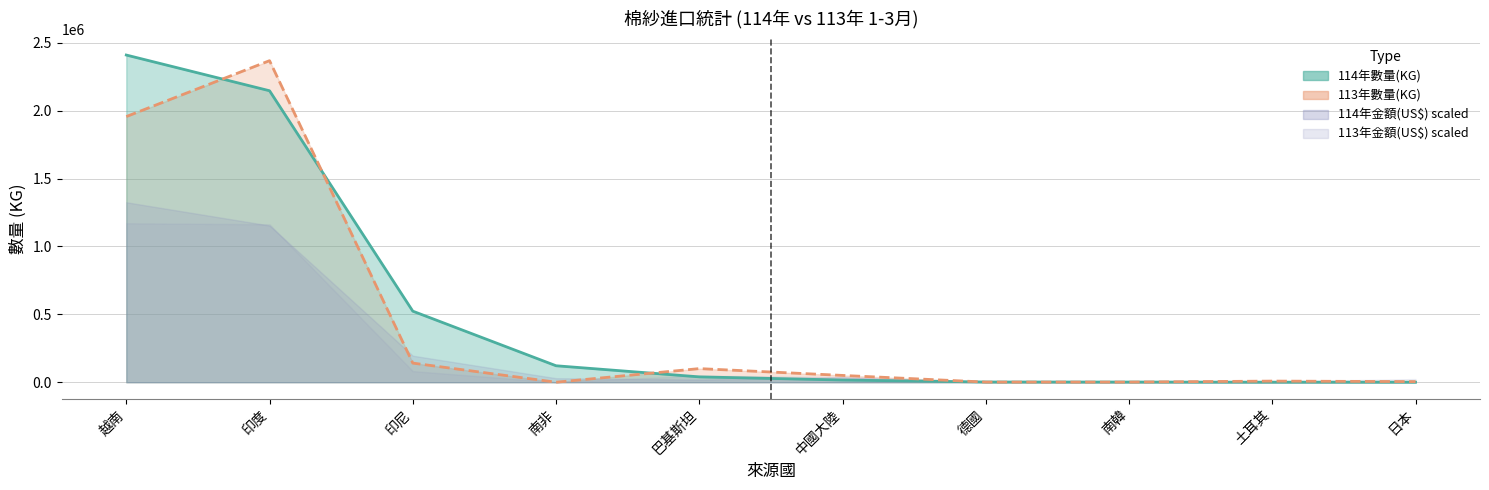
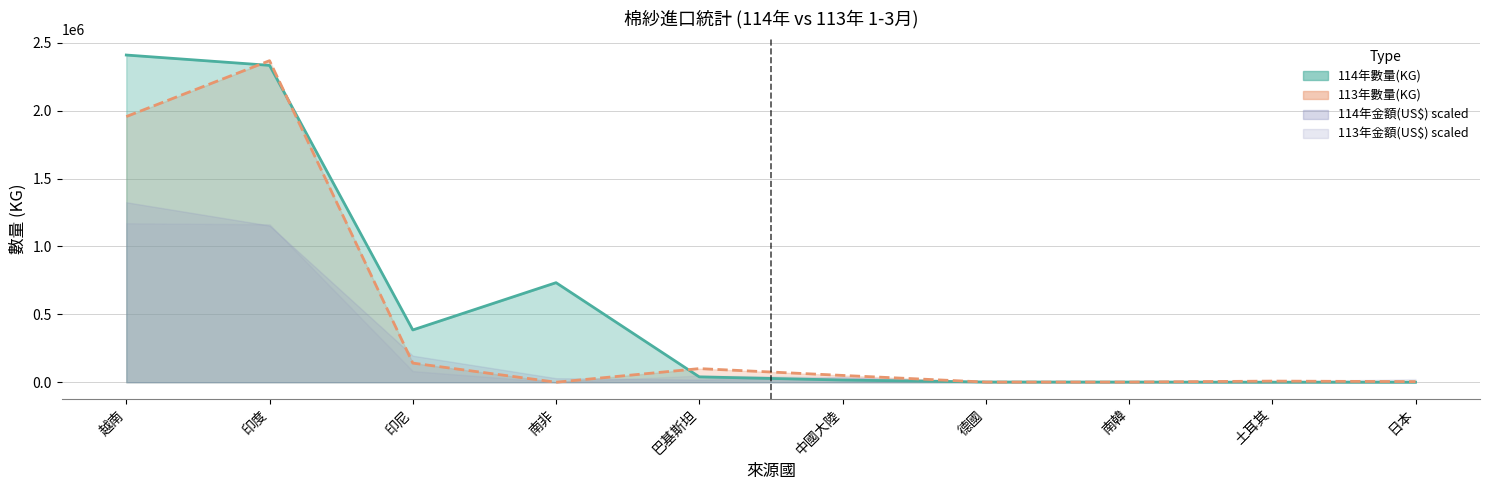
114年數量(KG), 印度: 2150000 -> 2330000
114年數量(KG), 印尼: 520000 -> 390000
114年數量(KG), 南非: 120000 -> 730000
